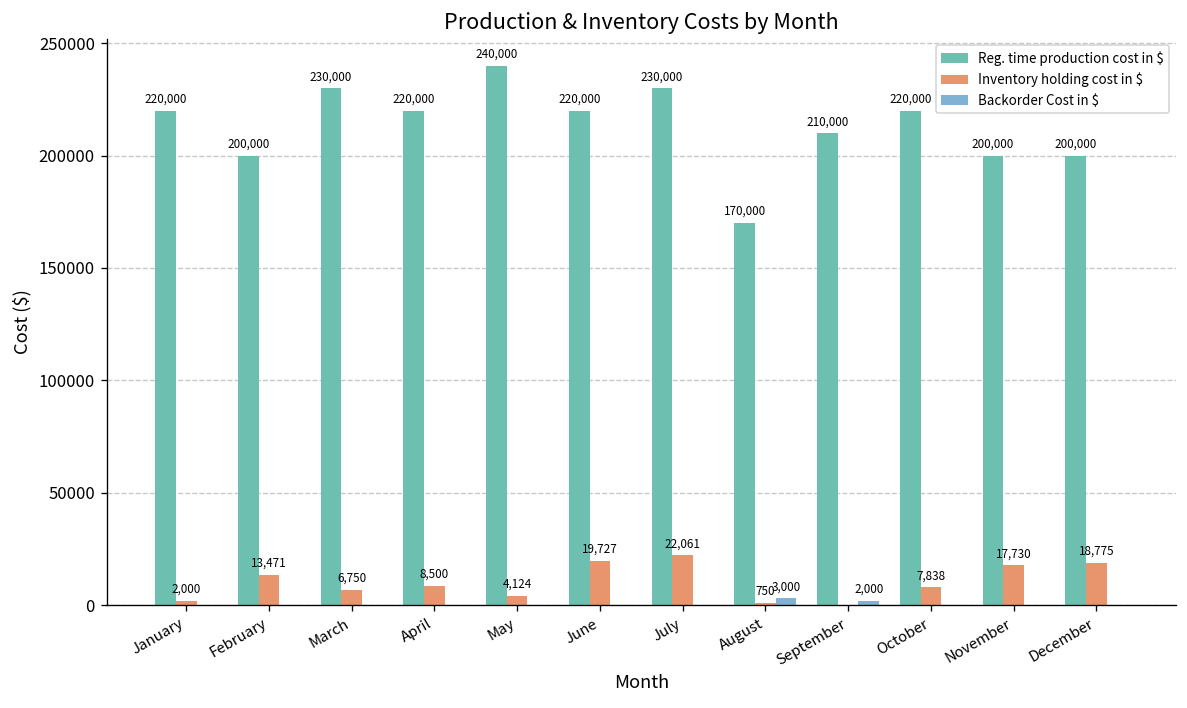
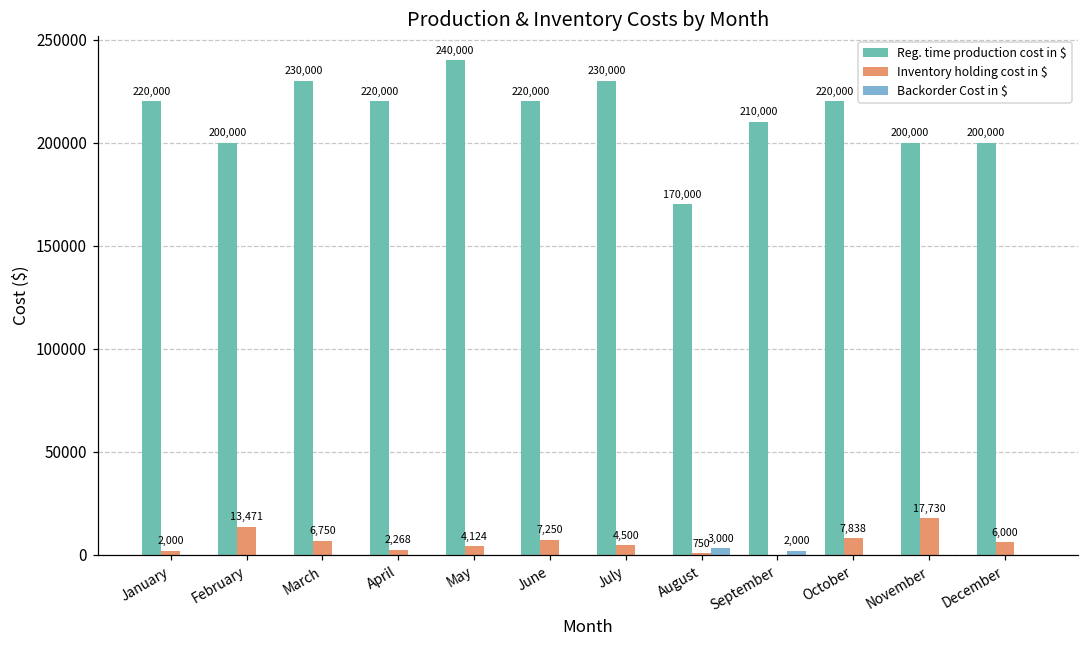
Inventory holding cost in $, April: 8,500 -> 2,268
Inventory holding cost in $, June: 19,727 -> 7,250
Inventory holding cost in $, July: 22,061 -> 4,500
Inventory holding cost in $, December: 18,775 -> 6,000
